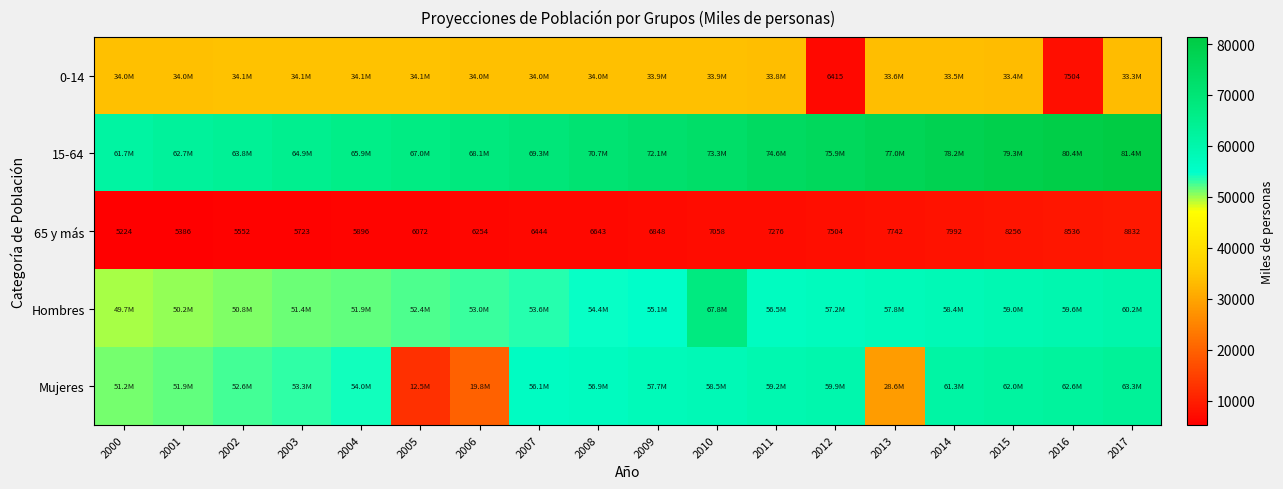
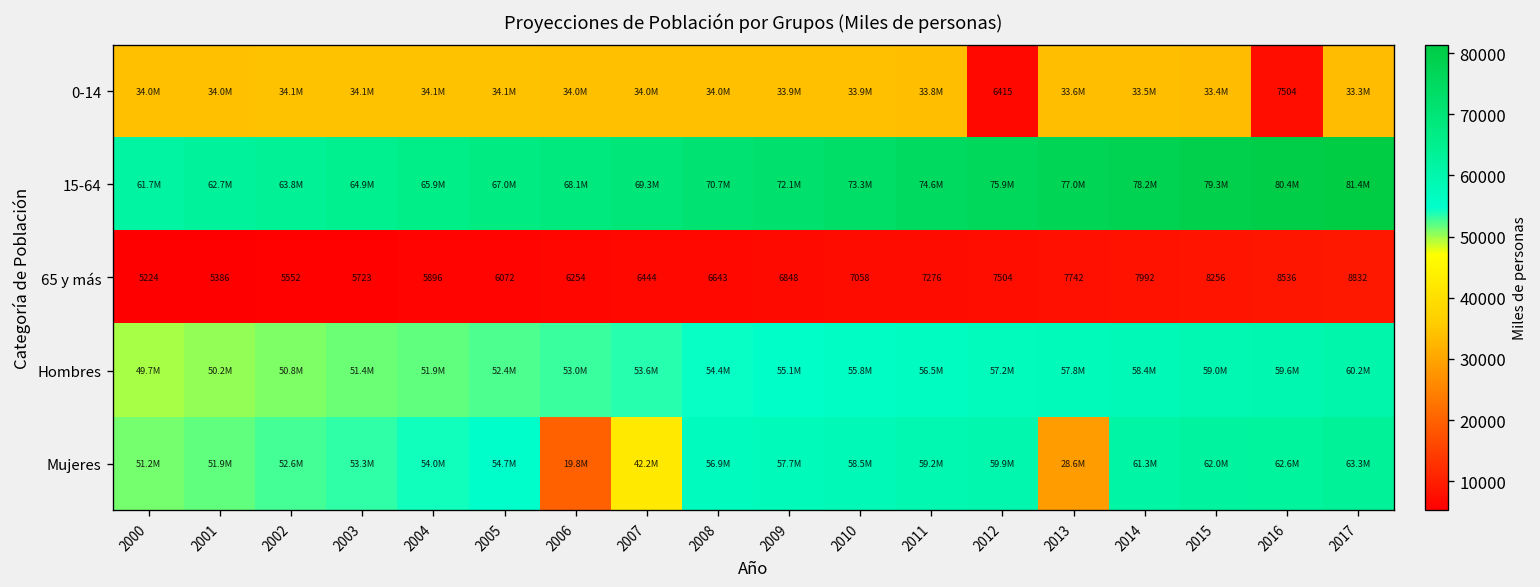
Hombres, 2010: 67.8M -> 55.8M
Mujeres, 2005: 12.5M -> 54.7M
Mujeres, 2007: 56.1M -> 42.2M
